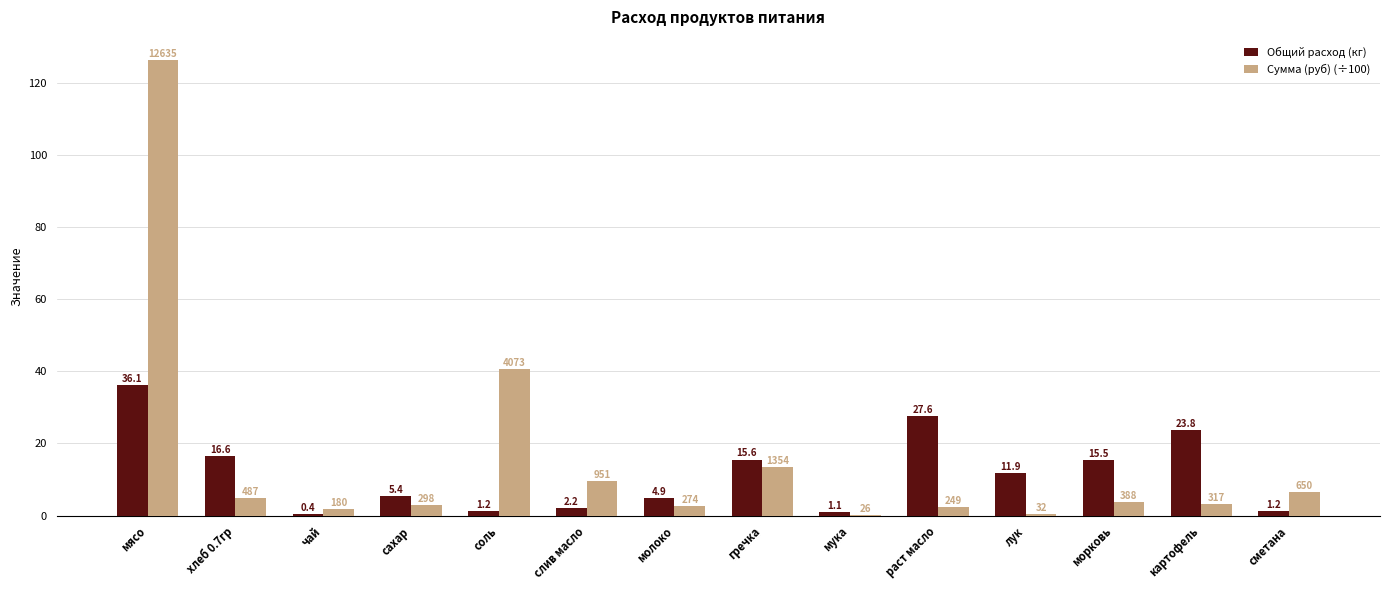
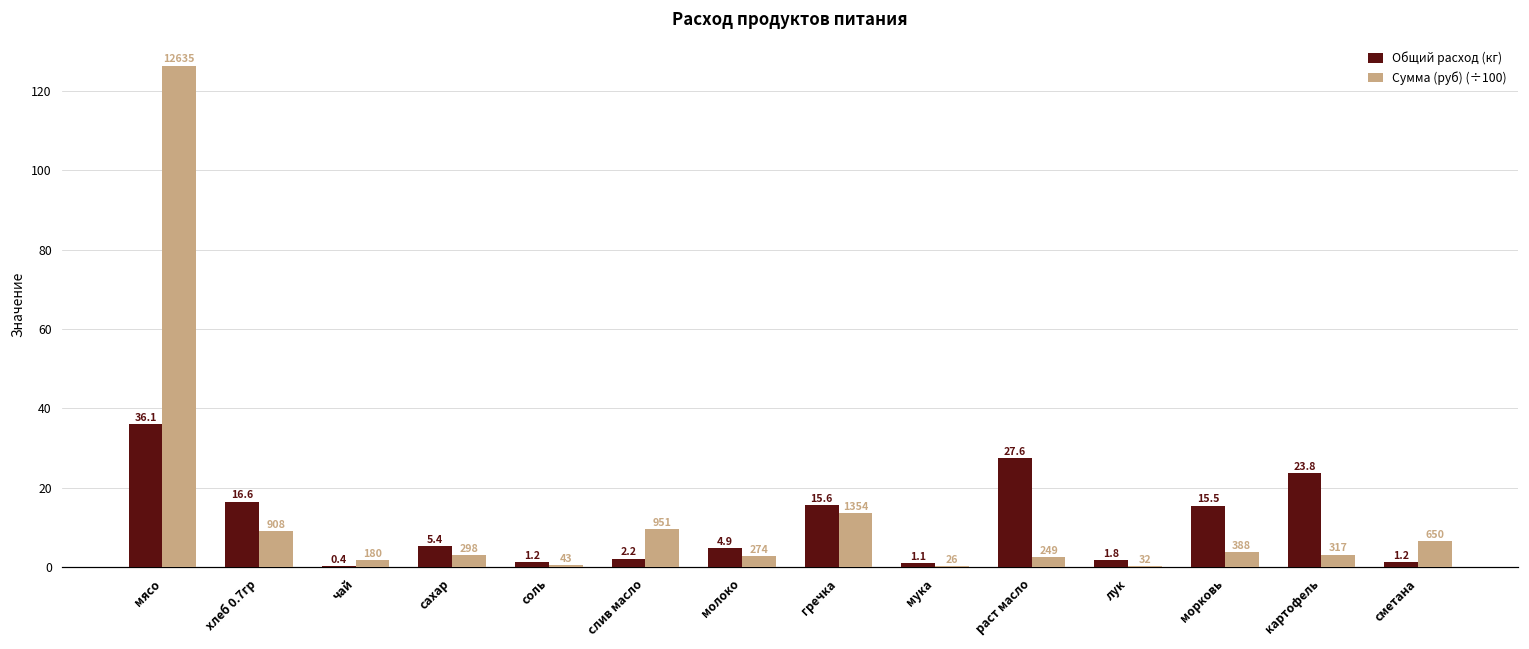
Сумма (руб) (÷100), хлеб 0.7гр: 487 -> 908
Сумма (руб) (÷100), соль: 4073 -> 43
Общий расход (кг), лук: 11.9 -> 1.8
